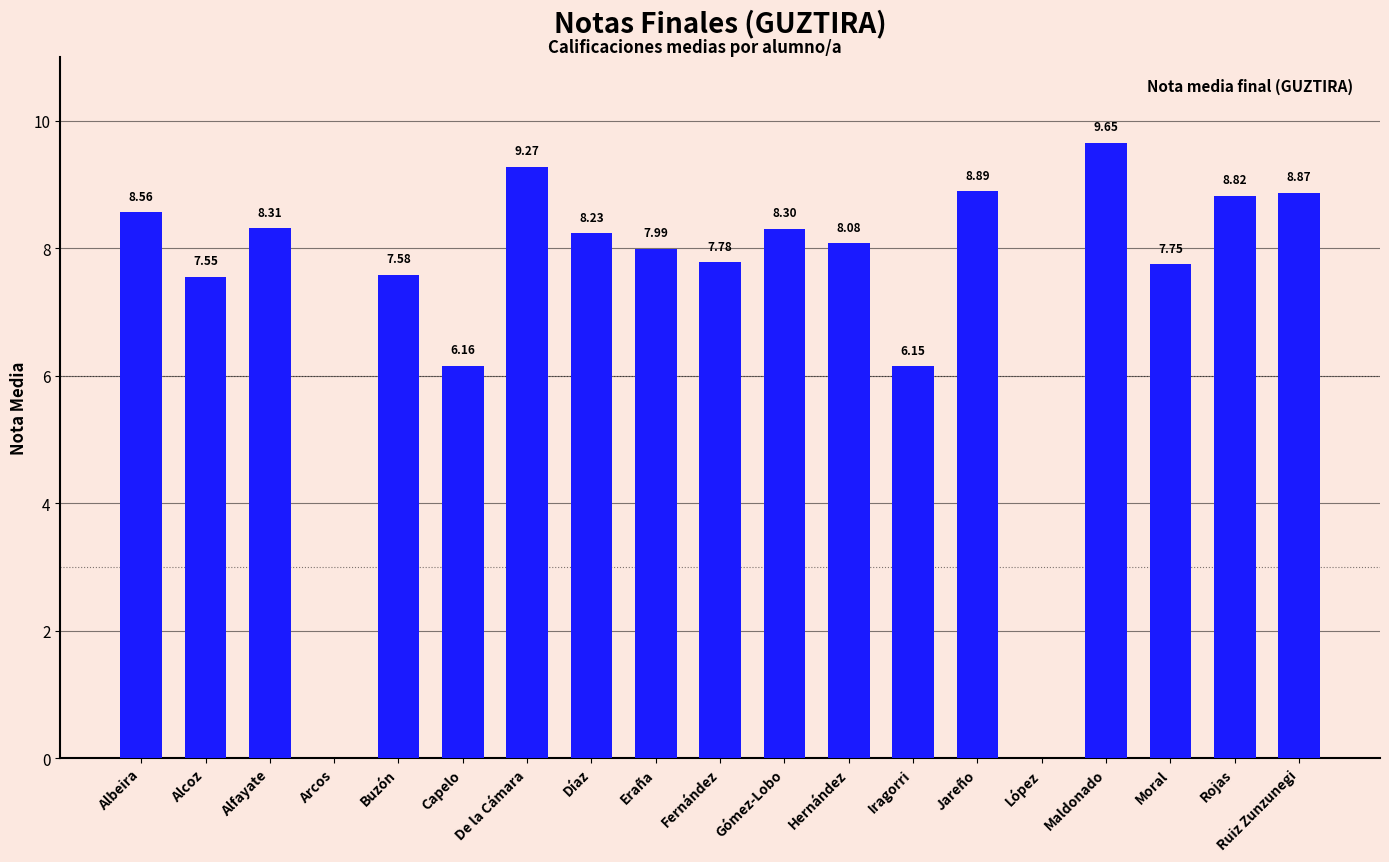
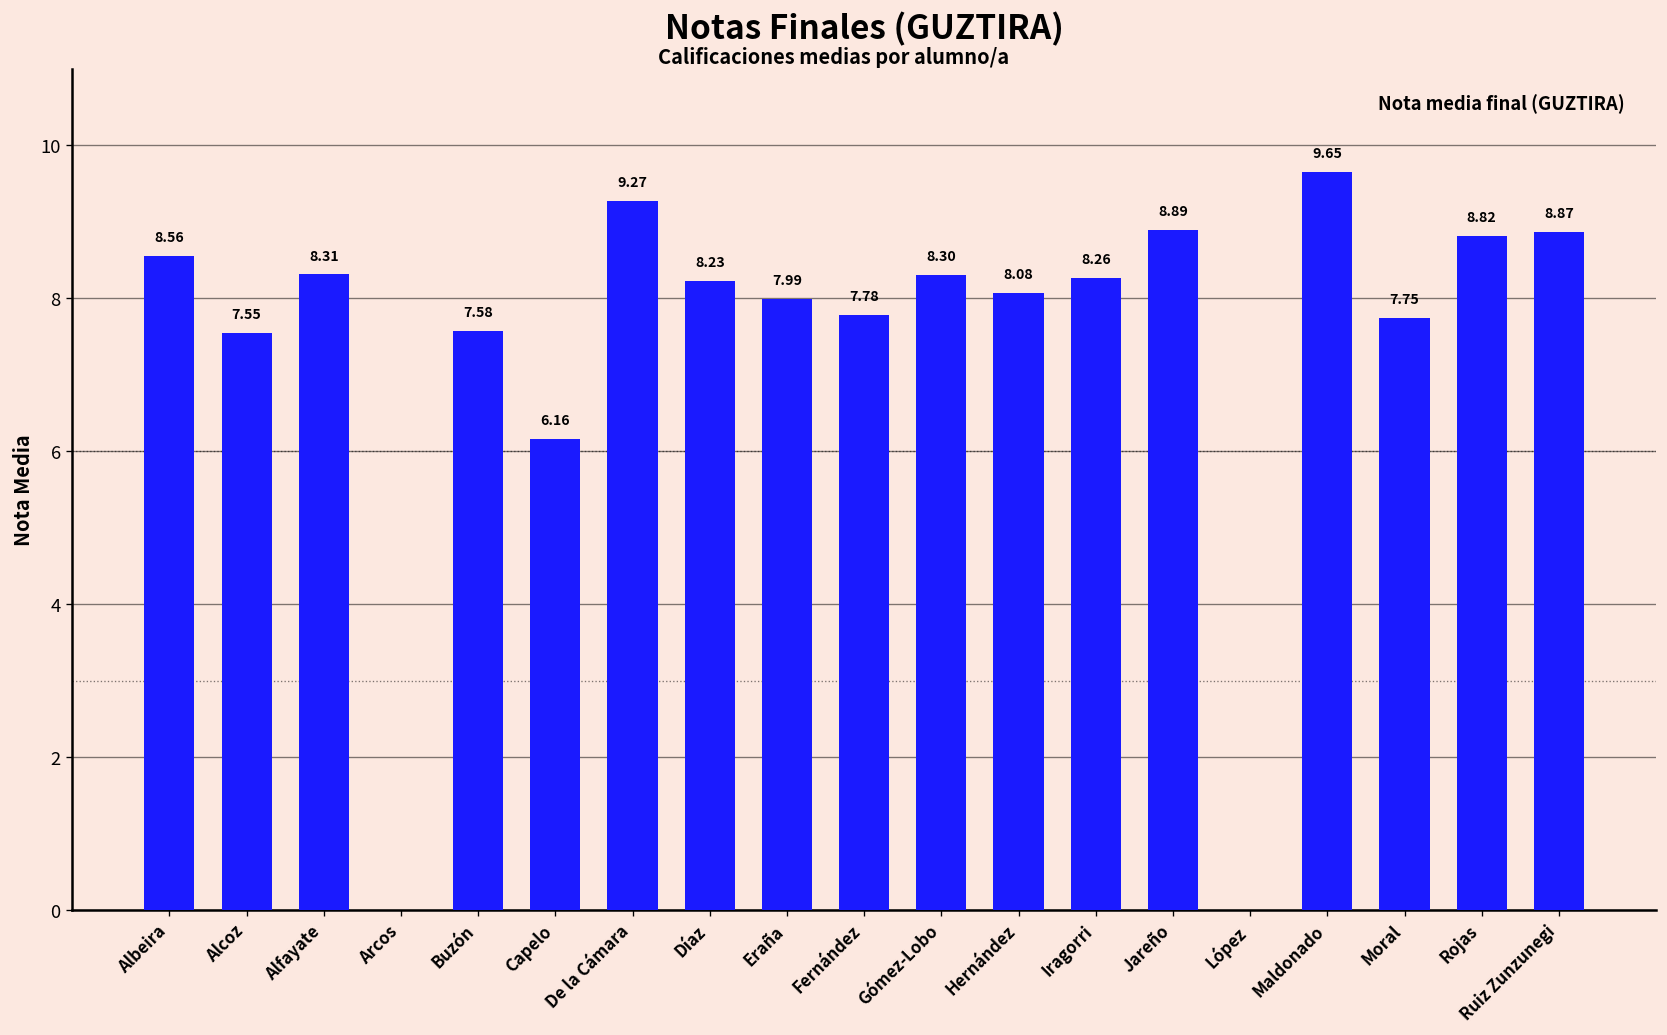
Iragorri: 6.15 -> 8.26
